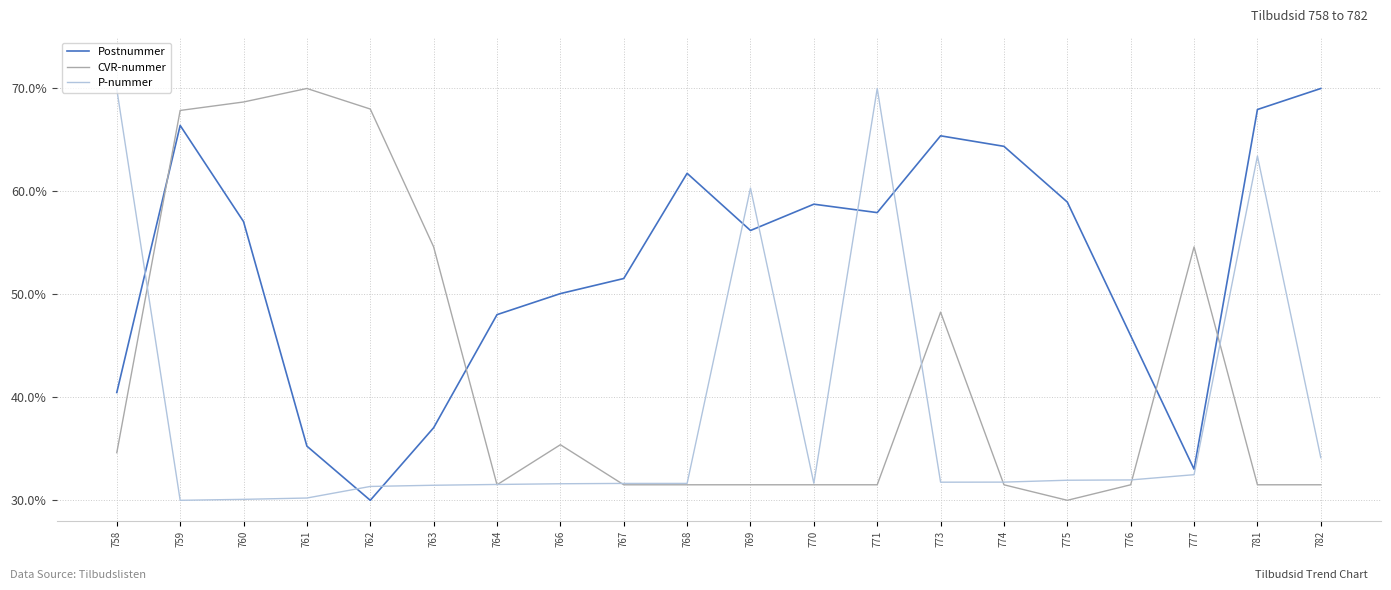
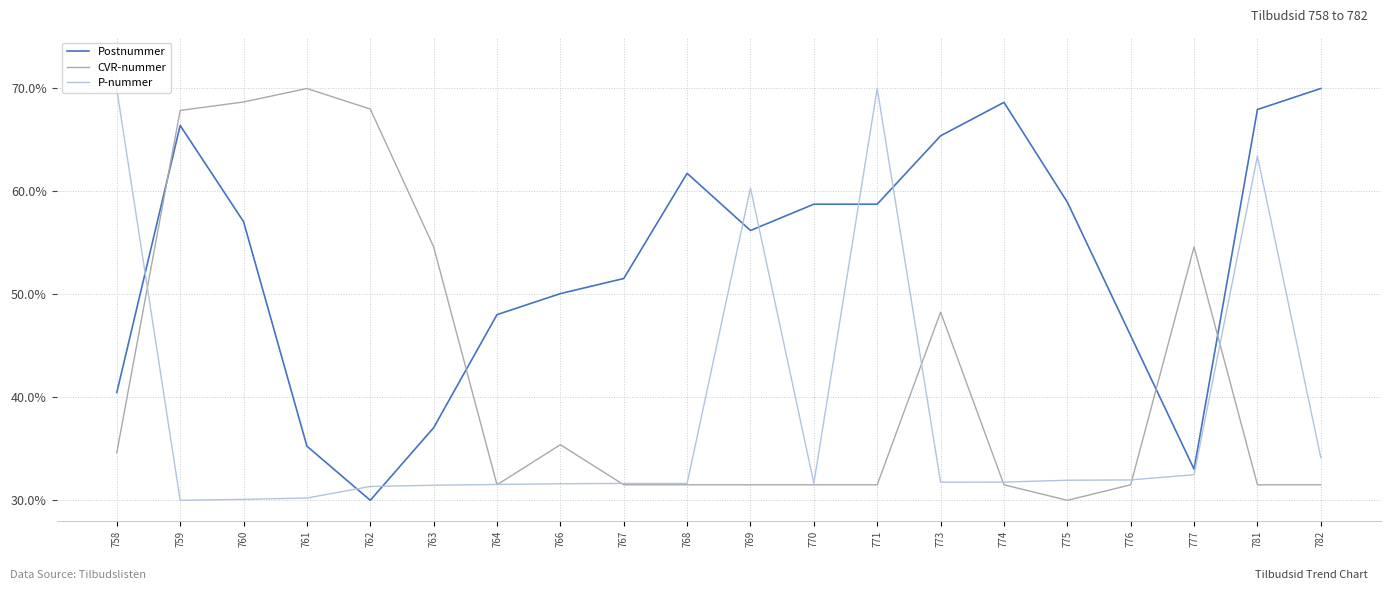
Postnummer, 771: 57.9% -> 58.8%
Postnummer, 774: 64.4% -> 68.7%
